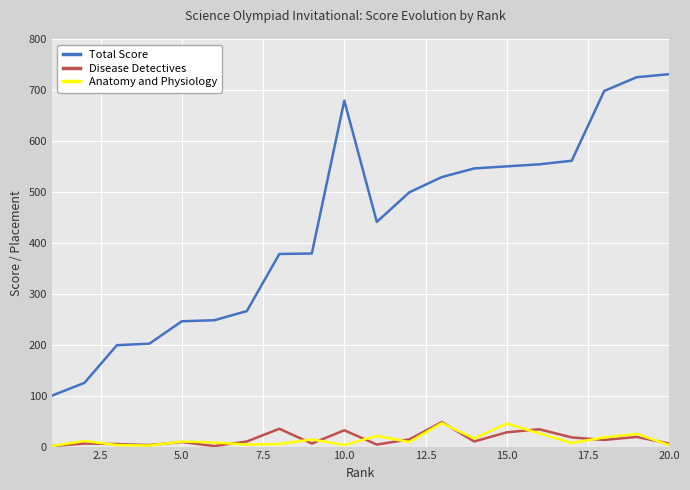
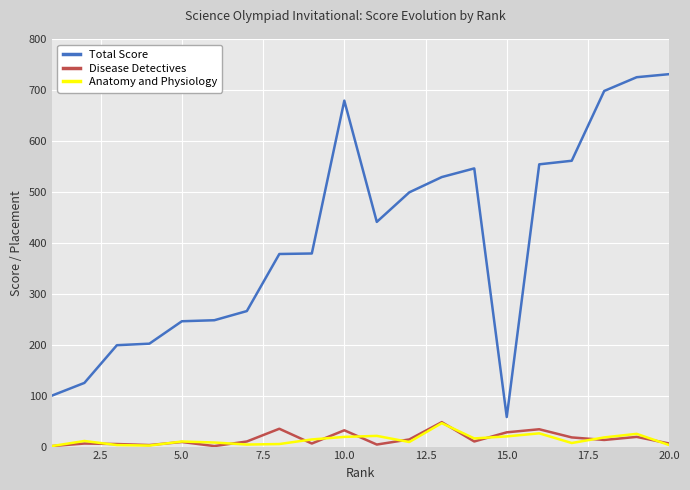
Anatomy and Physiology, 10.0: 0 -> 20
Total Score, 15.0: 550 -> 60
Anatomy and Physiology, 15.0: 50 -> 20
